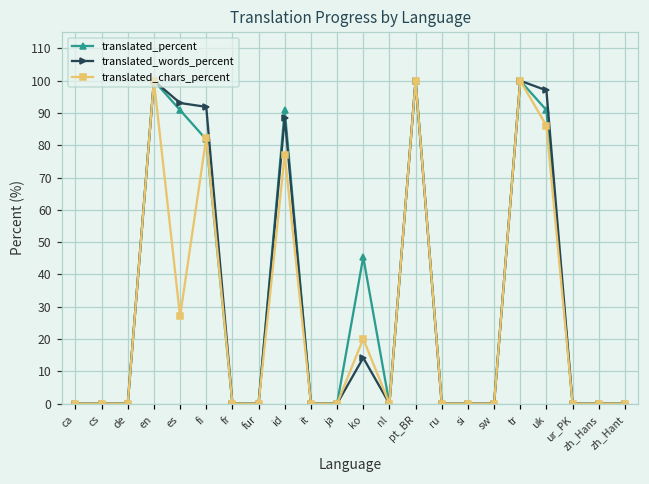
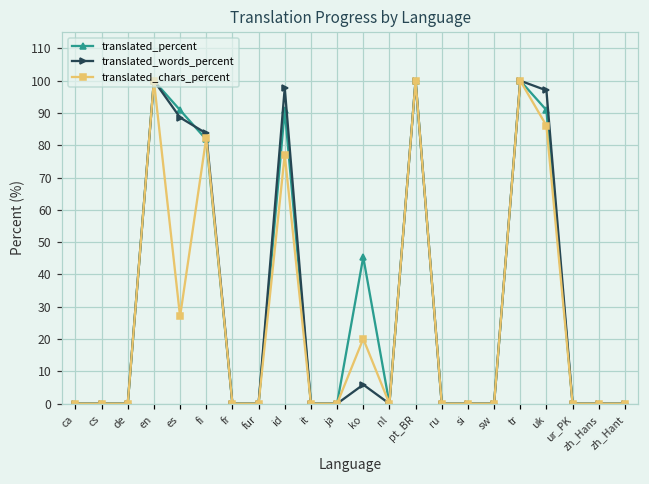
translated_words_percent, es: 93 -> 89
translated_words_percent, fi: 92 -> 84
translated_words_percent, id: 89 -> 98
translated_words_percent, ko: 14 -> 6
